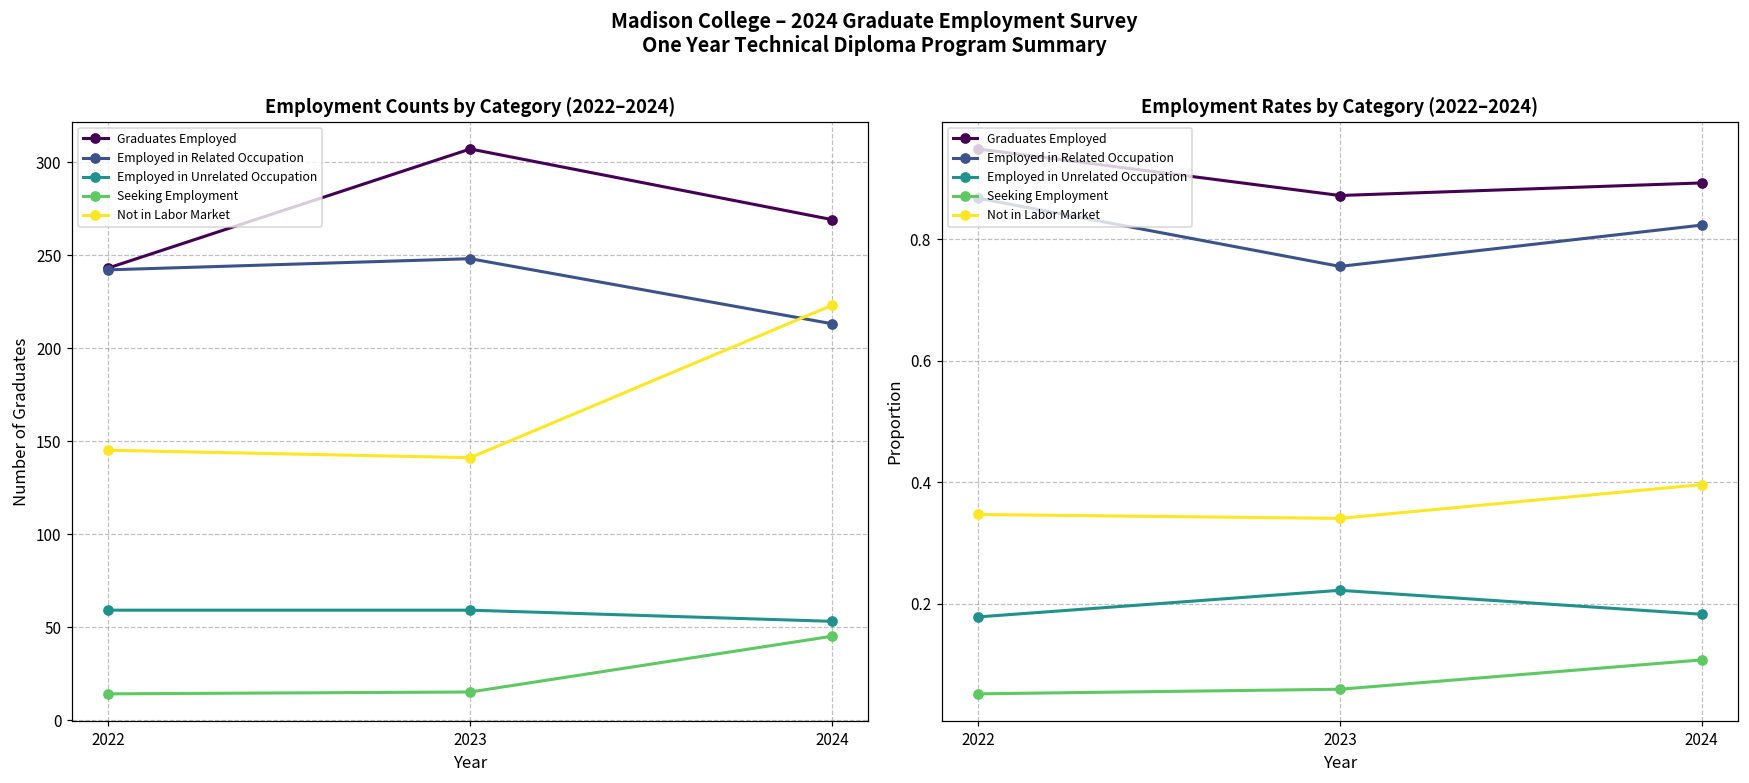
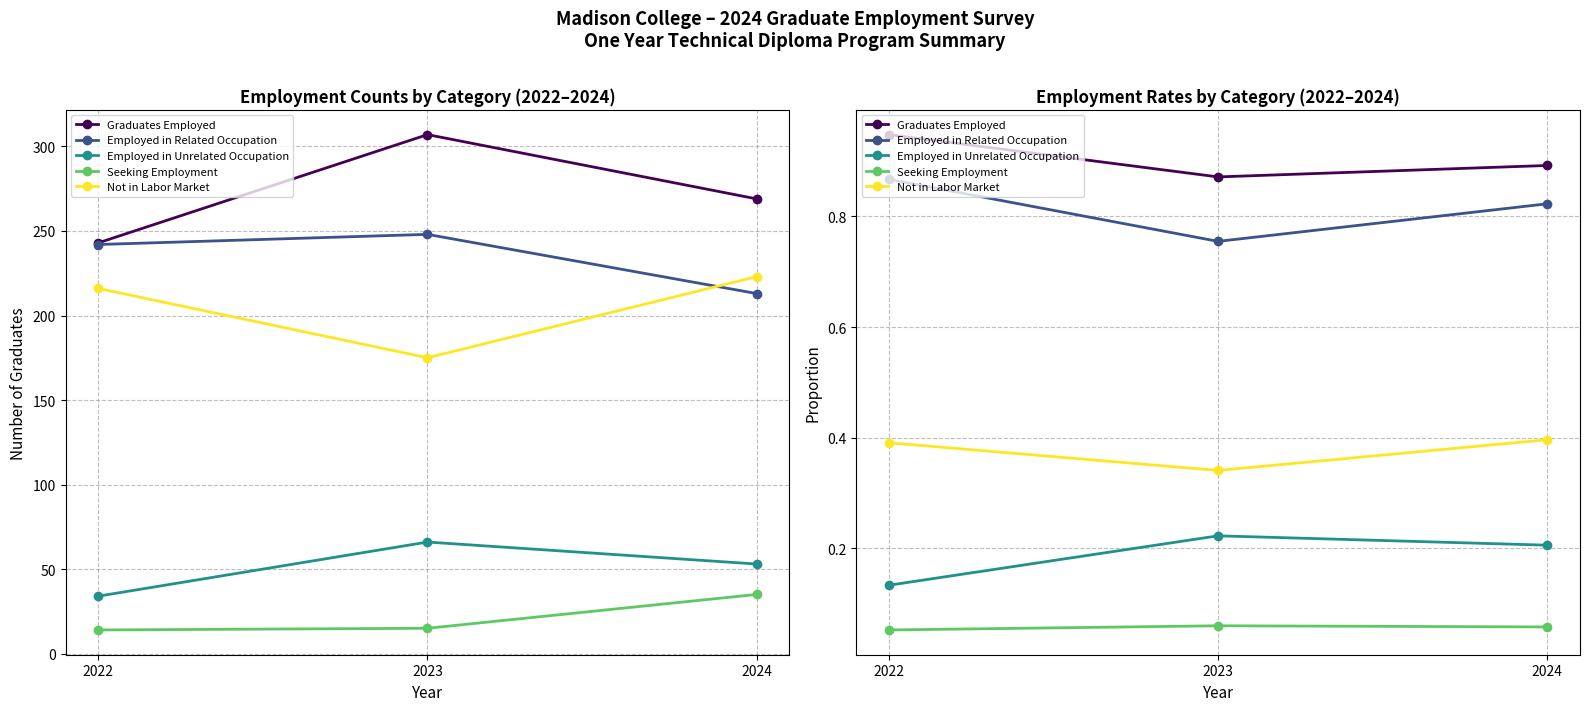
Employment Counts by Category (2022–2024), Employed in Unrelated Occupation, 2022: 59 -> 34
Employment Counts by Category (2022–2024), Not in Labor Market, 2022: 145 -> 216
Employment Counts by Category (2022–2024), Employed in Unrelated Occupation, 2023: 59 -> 66
Employment Counts by Category (2022–2024), Not in Labor Market, 2023: 141 -> 175
Employment Counts by Category (2022–2024), Seeking Employment, 2024: 45 -> 35
Employment Rates by Category (2022–2024), Employed in Unrelated Occupation, 2022: 0.18 -> 0.13
Employment Rates by Category (2022–2024), Not in Labor Market, 2022: 0.35 -> 0.39
Employment Rates by Category (2022–2024), Employed in Unrelated Occupation, 2024: 0.18 -> 0.21
Employment Rates by Category (2022–2024), Seeking Employment, 2024: 0.11 -> 0.06
